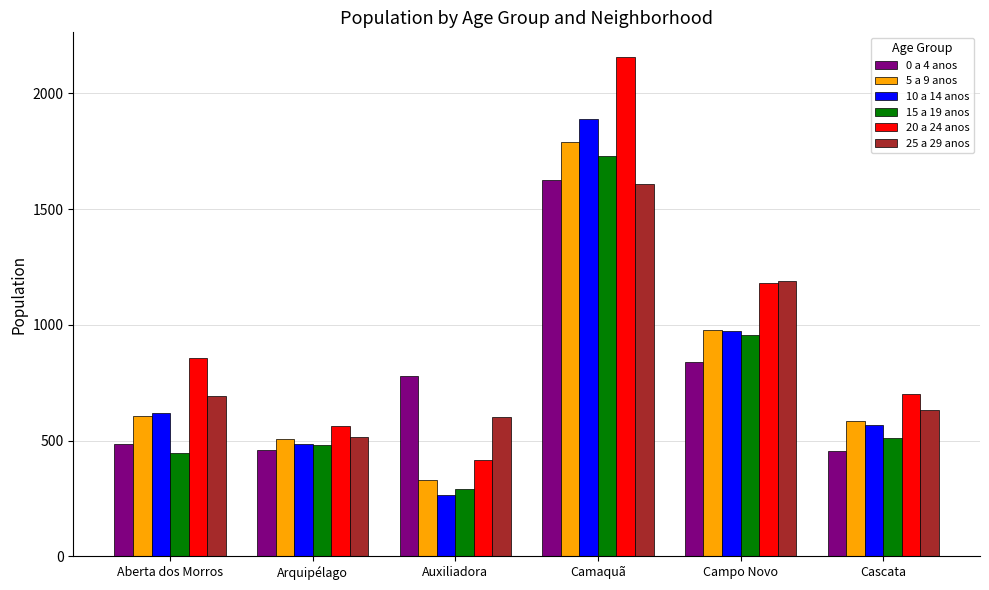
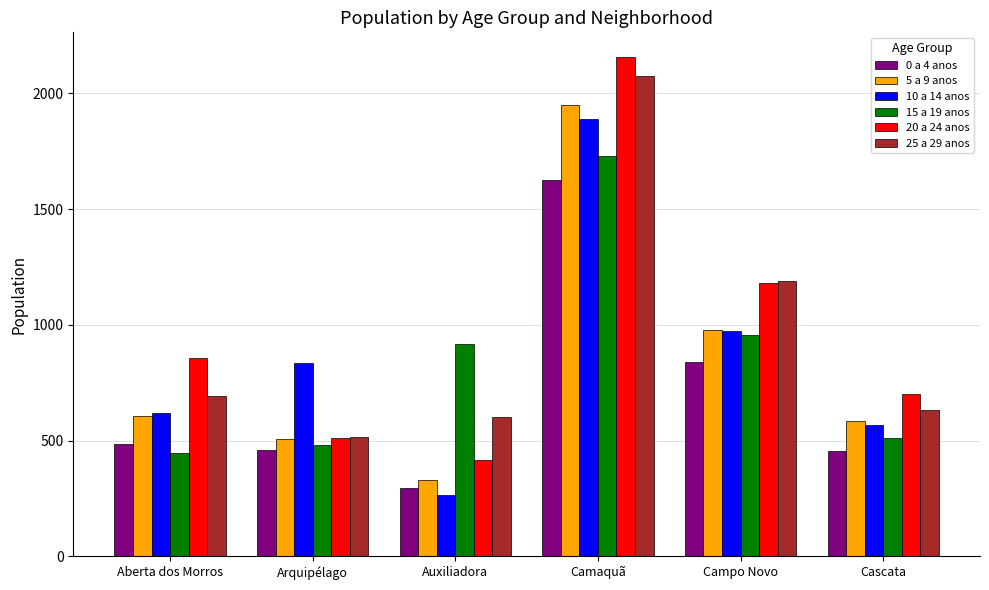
10 a 14 anos, Arquipélago: 490 -> 840
20 a 24 anos, Arquipélago: 560 -> 510
0 a 4 anos, Auxiliadora: 780 -> 300
15 a 19 anos, Auxiliadora: 290 -> 920
5 a 9 anos, Camaquã: 1790 -> 1950
25 a 29 anos, Camaquã: 1610 -> 2070
